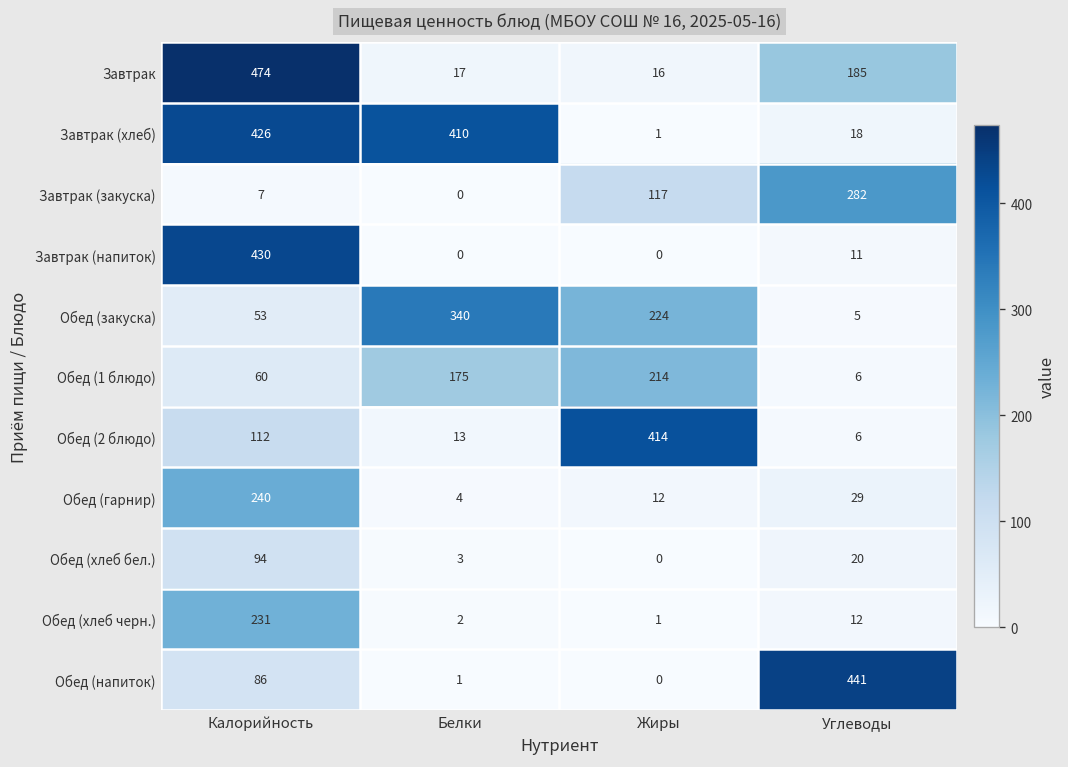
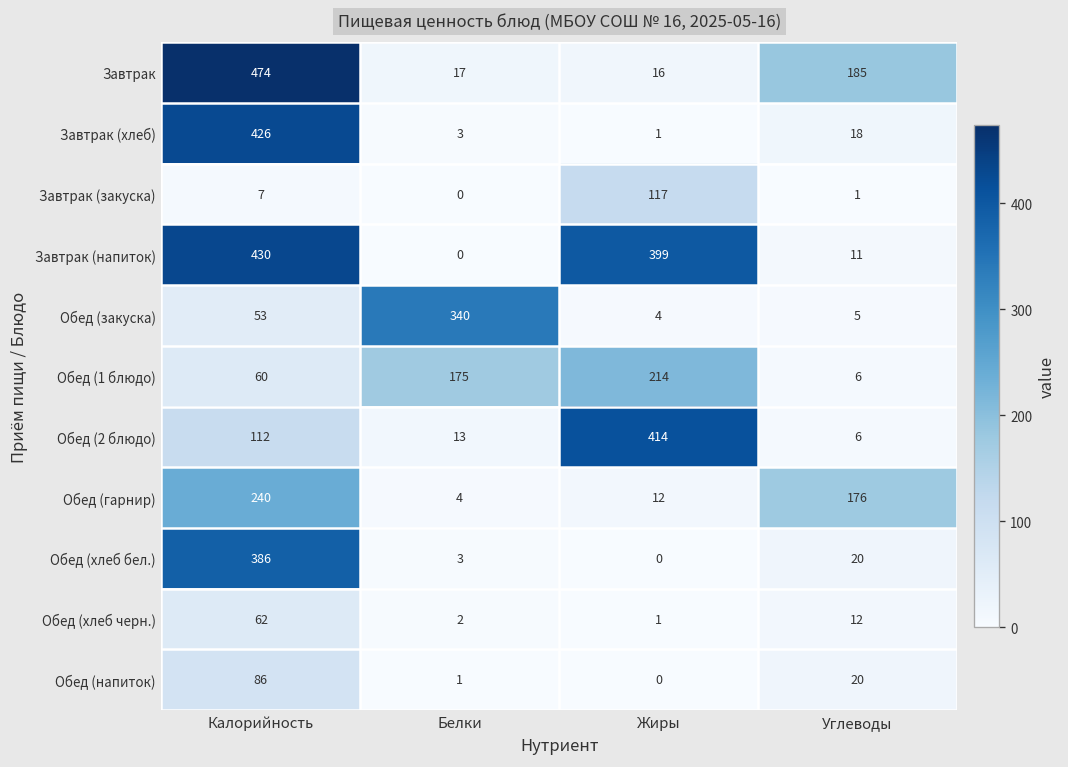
Завтрак (хлеб), Белки: 410 -> 3
Завтрак (закуска), Углеводы: 282 -> 1
Завтрак (напиток), Жиры: 0 -> 399
Обед (закуска), Жиры: 224 -> 4
Обед (гарнир), Углеводы: 29 -> 176
Обед (хлеб бел.), Калорийность: 94 -> 386
Обед (хлеб черн.), Калорийность: 231 -> 62
Обед (напиток), Углеводы: 441 -> 20
